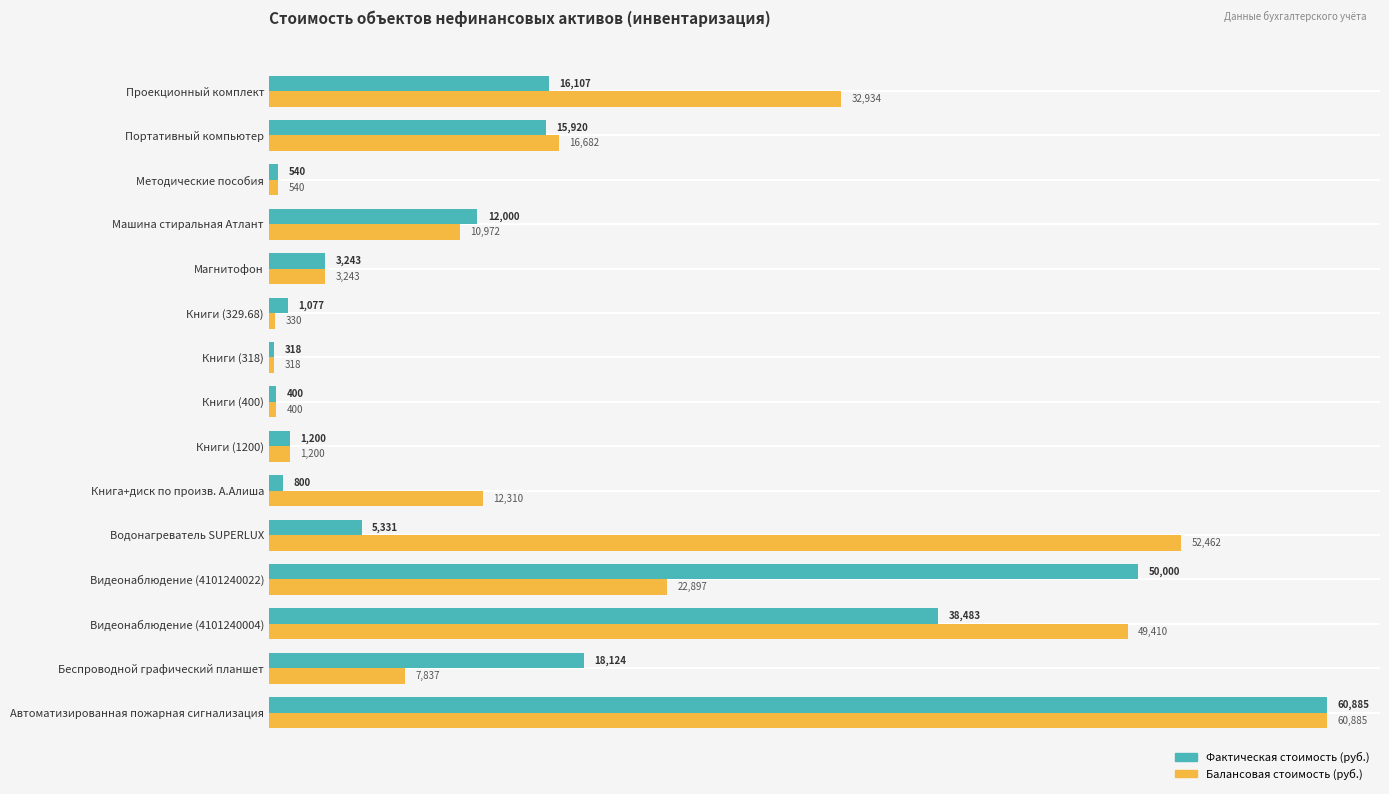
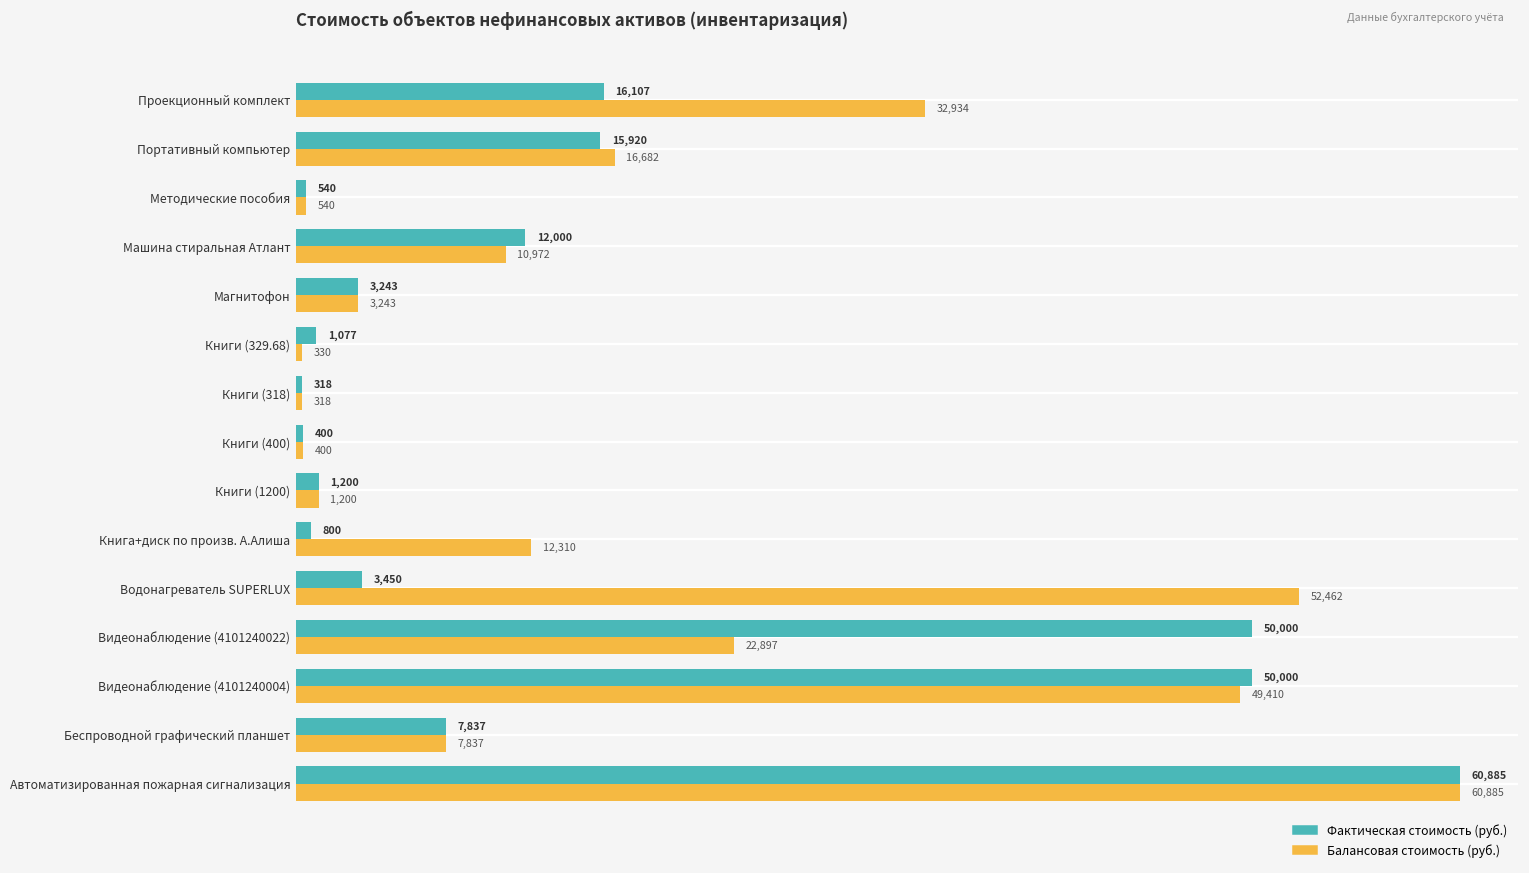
Фактическая стоимость (руб.), Водонагреватель SUPERLUX: 5,331 -> 3,450
Фактическая стоимость (руб.), Видеонаблюдение (4101240004): 38,483 -> 50,000
Фактическая стоимость (руб.), Беспроводной графический планшет: 18,124 -> 7,837
